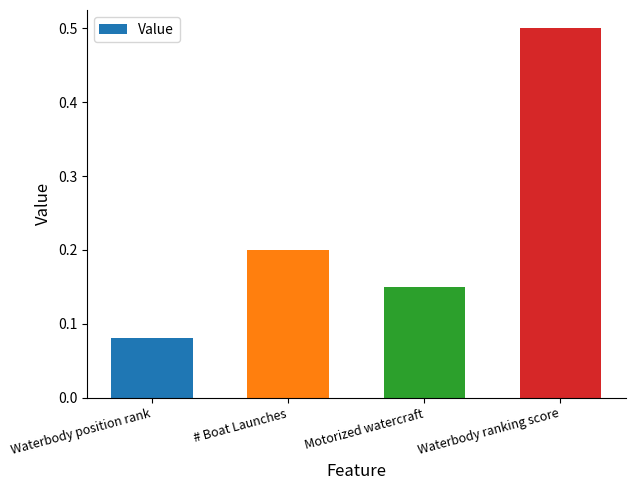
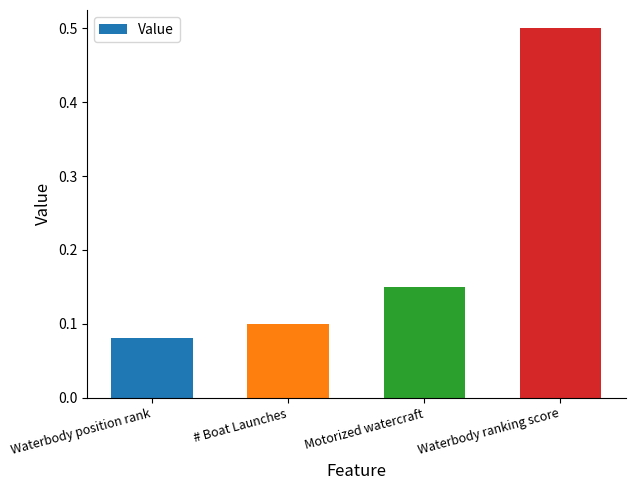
# Boat Launches: 0.2 -> 0.1
